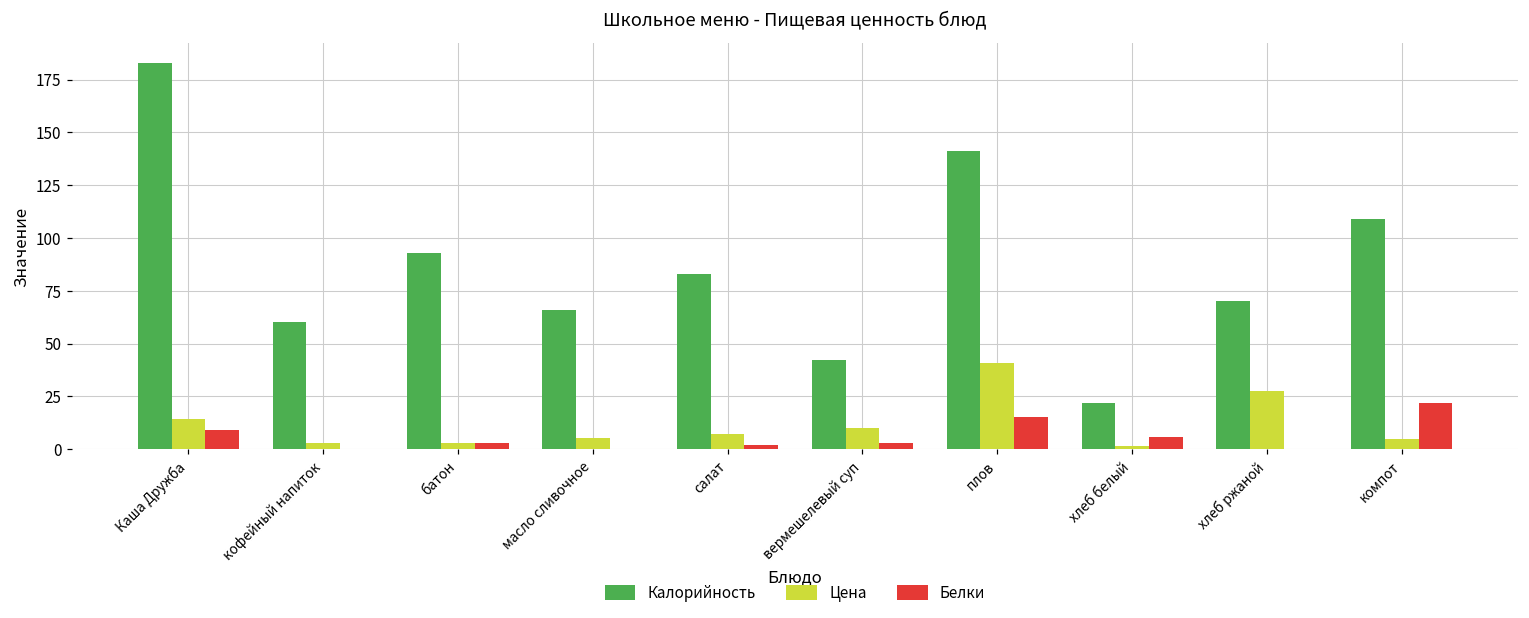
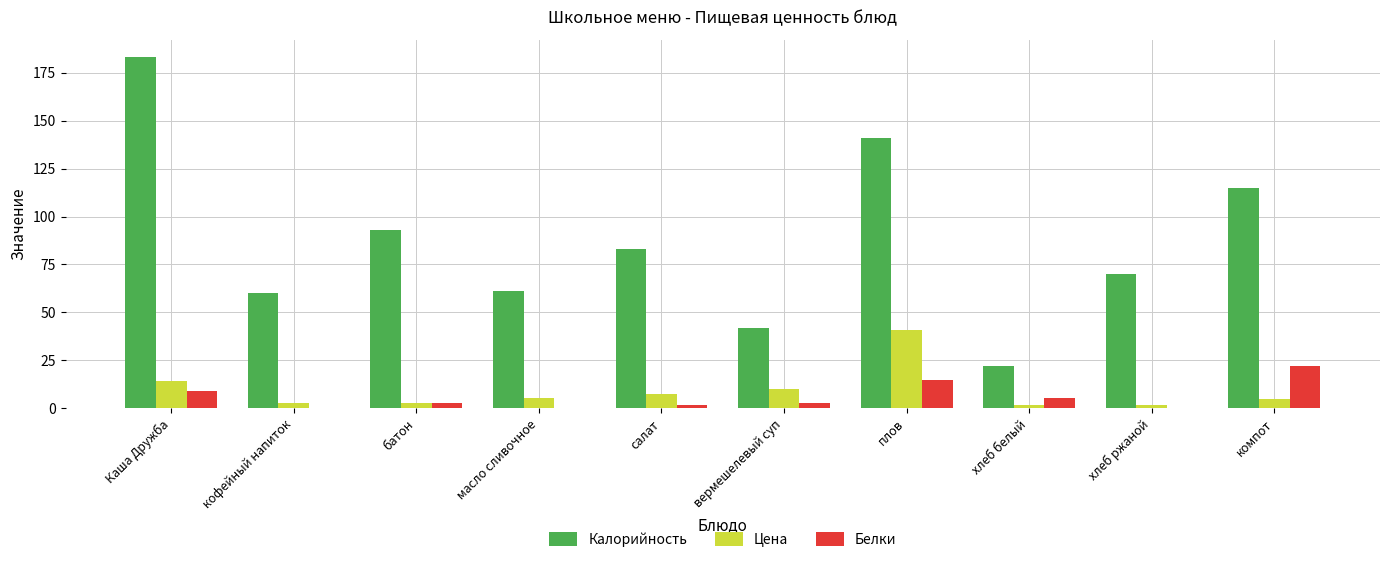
Калорийность, масло сливочное: 66 -> 61
Цена, хлеб ржаной: 27 -> 2
Калорийность, компот: 109 -> 115
